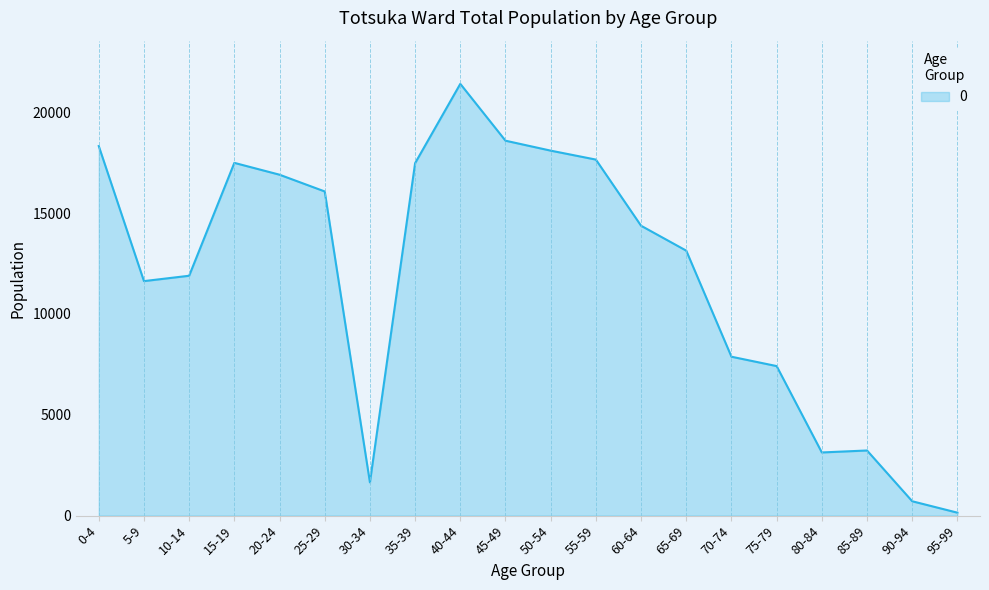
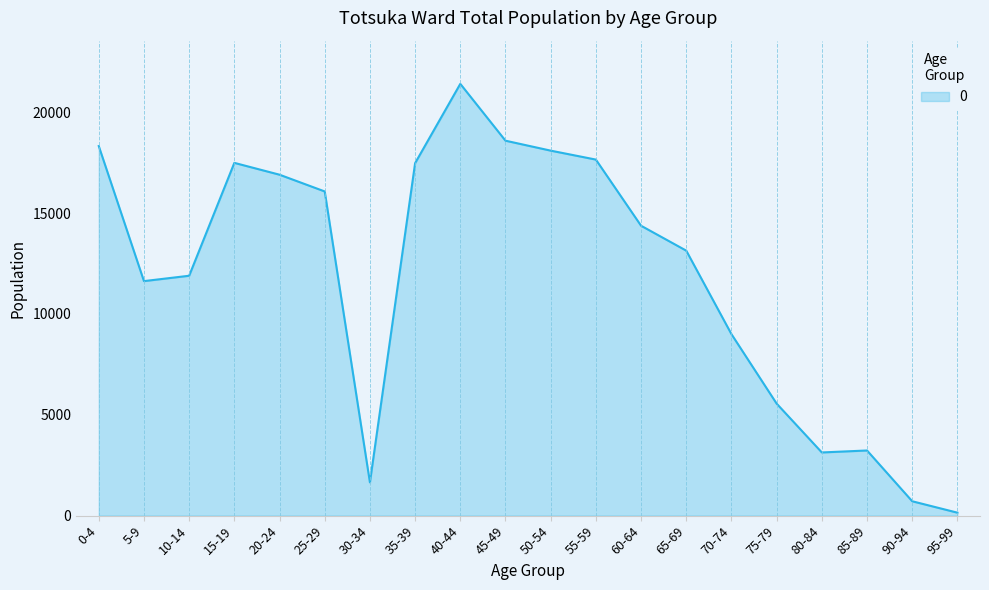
70-74: 7900 -> 9000
75-79: 7400 -> 5600
